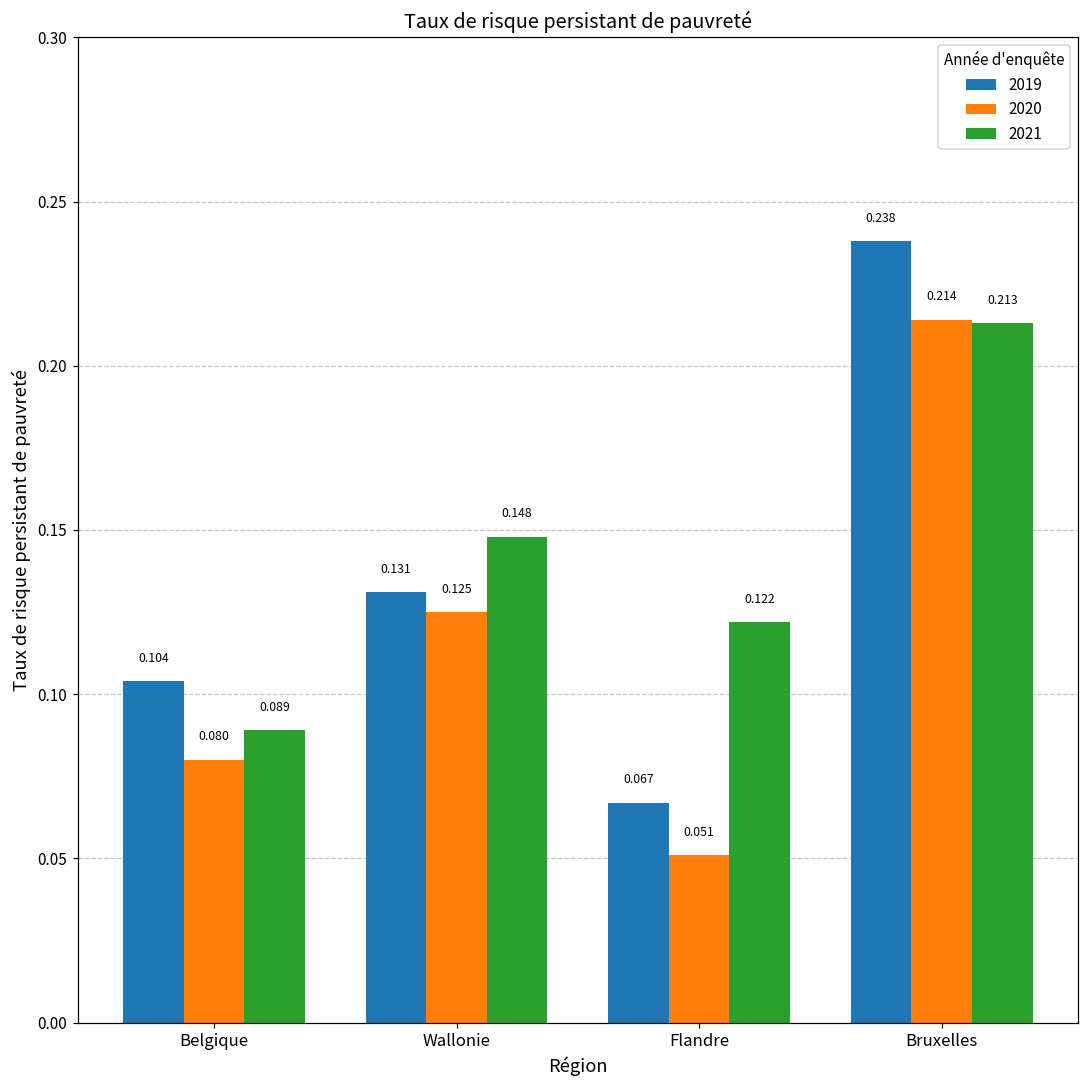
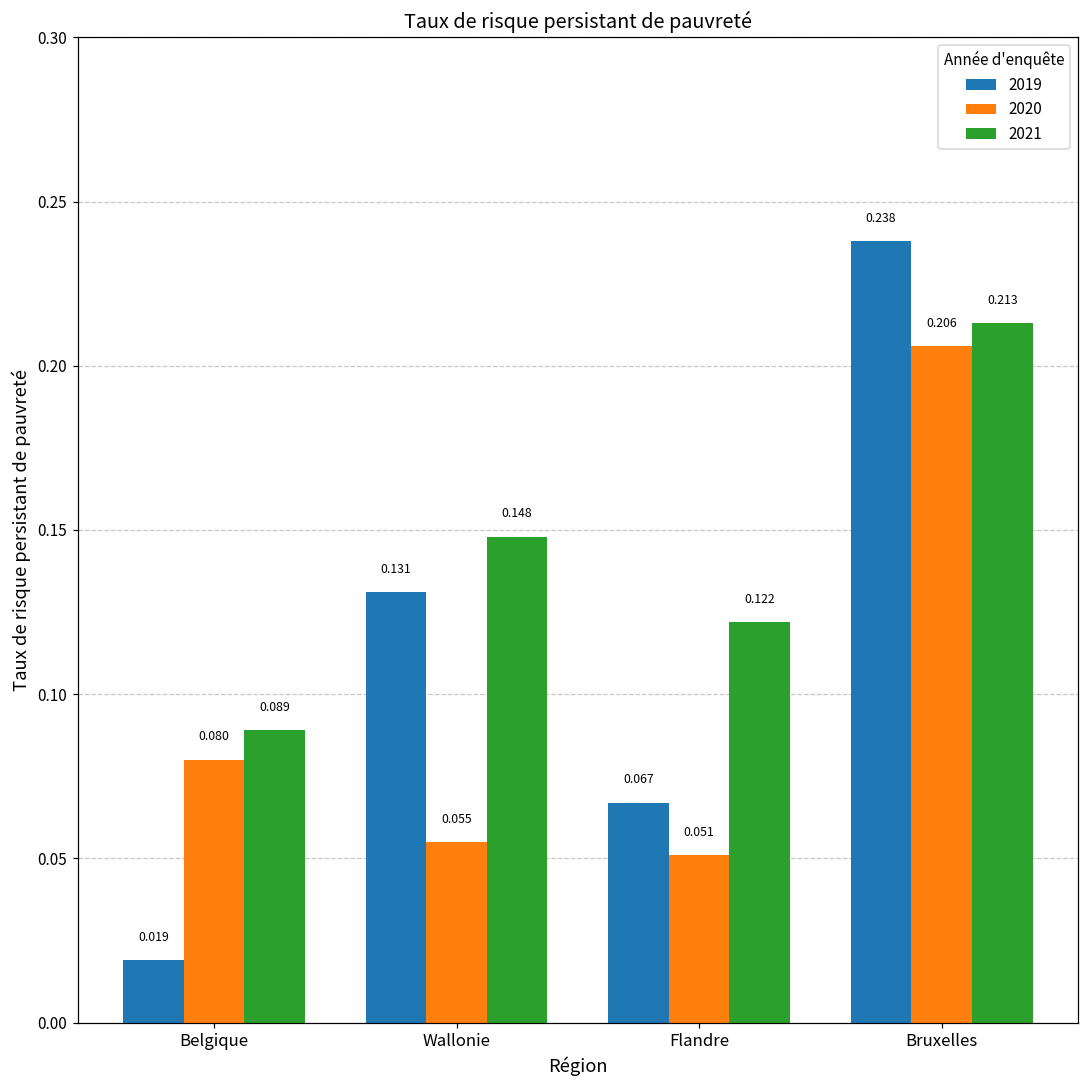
2019, Belgique: 0.104 -> 0.019
2020, Wallonie: 0.125 -> 0.055
2020, Bruxelles: 0.214 -> 0.206
